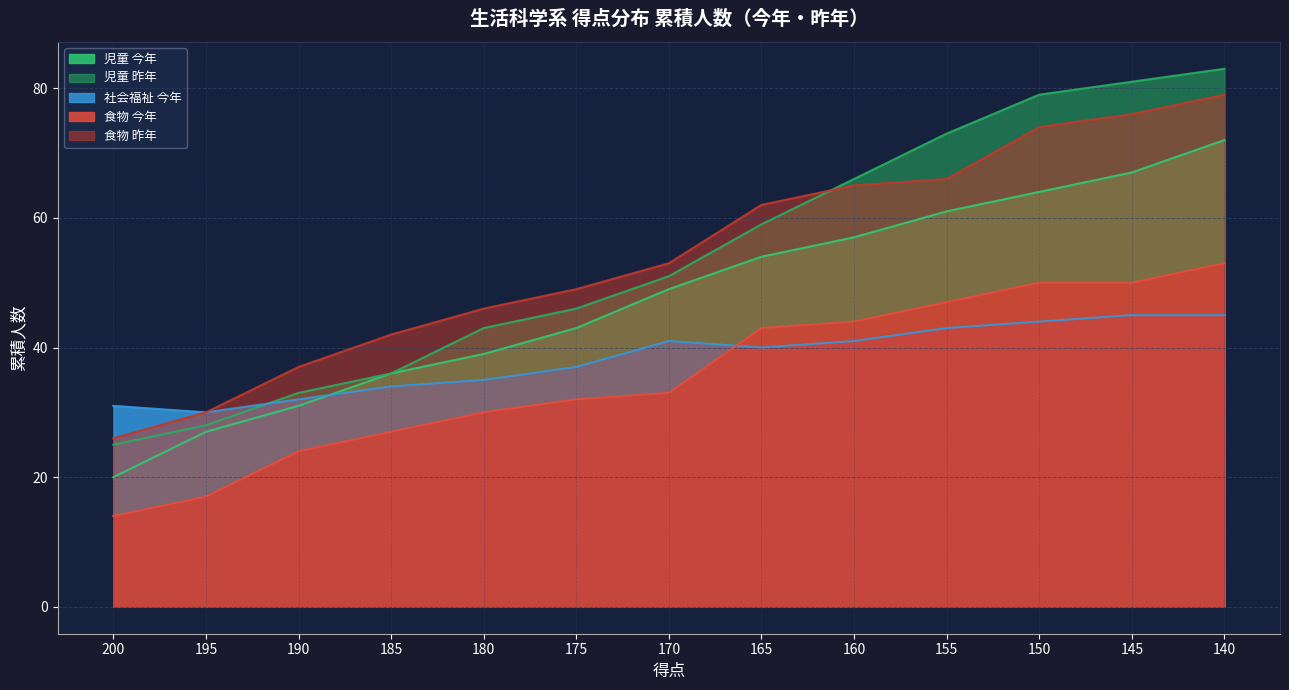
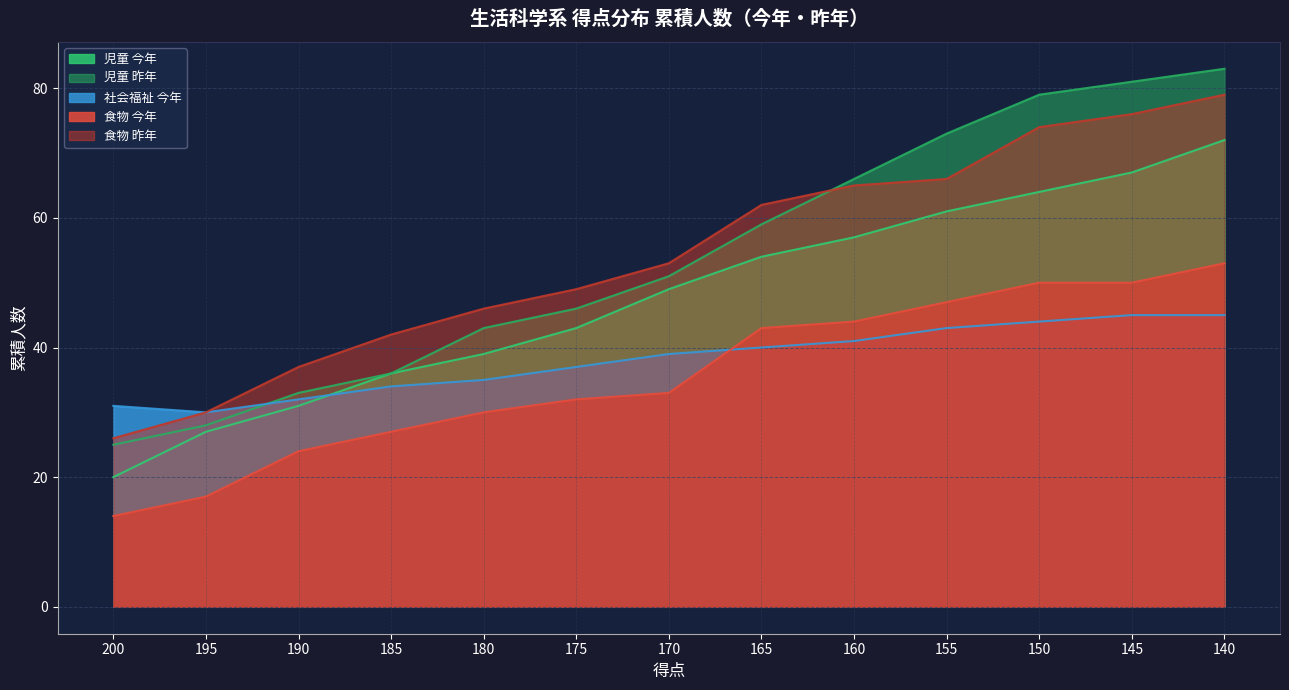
社会福祉 今年, 170: 41 -> 39
